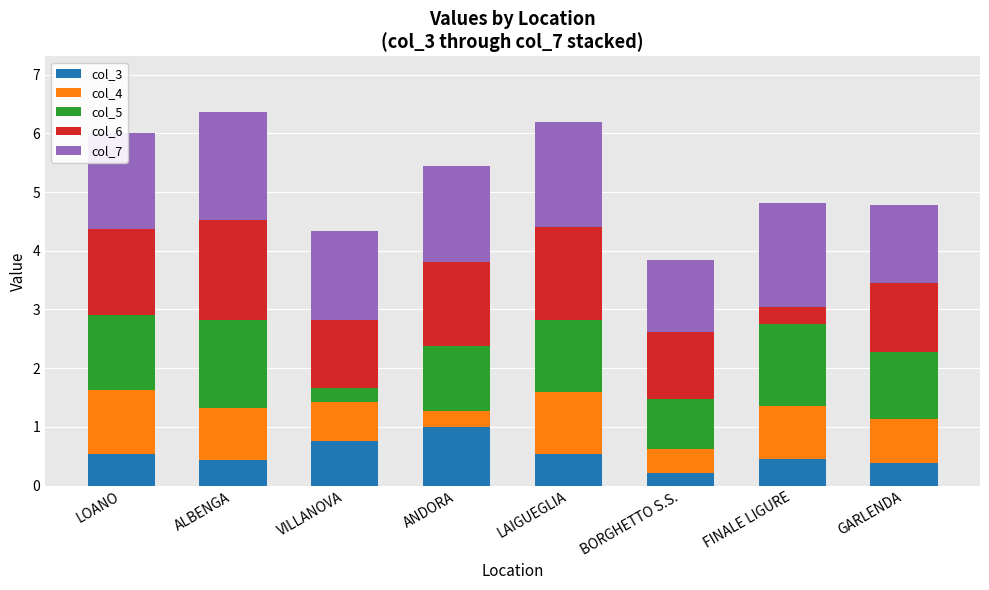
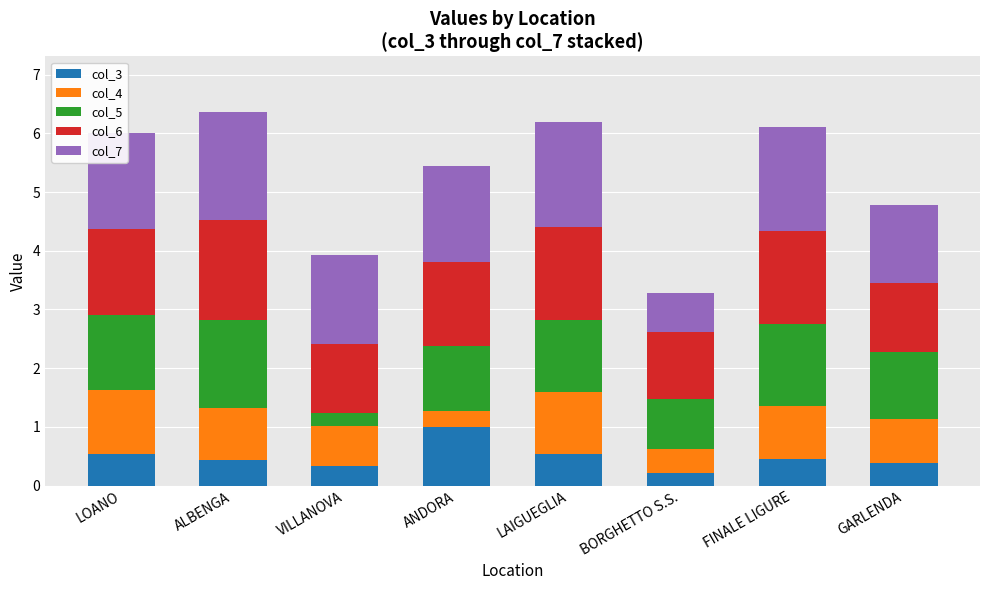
col_3, VILLANOVA: 0.8 -> 0.3
col_7, BORGHETTO S.S.: 1.2 -> 0.7
col_6, FINALE LIGURE: 0.3 -> 1.6
